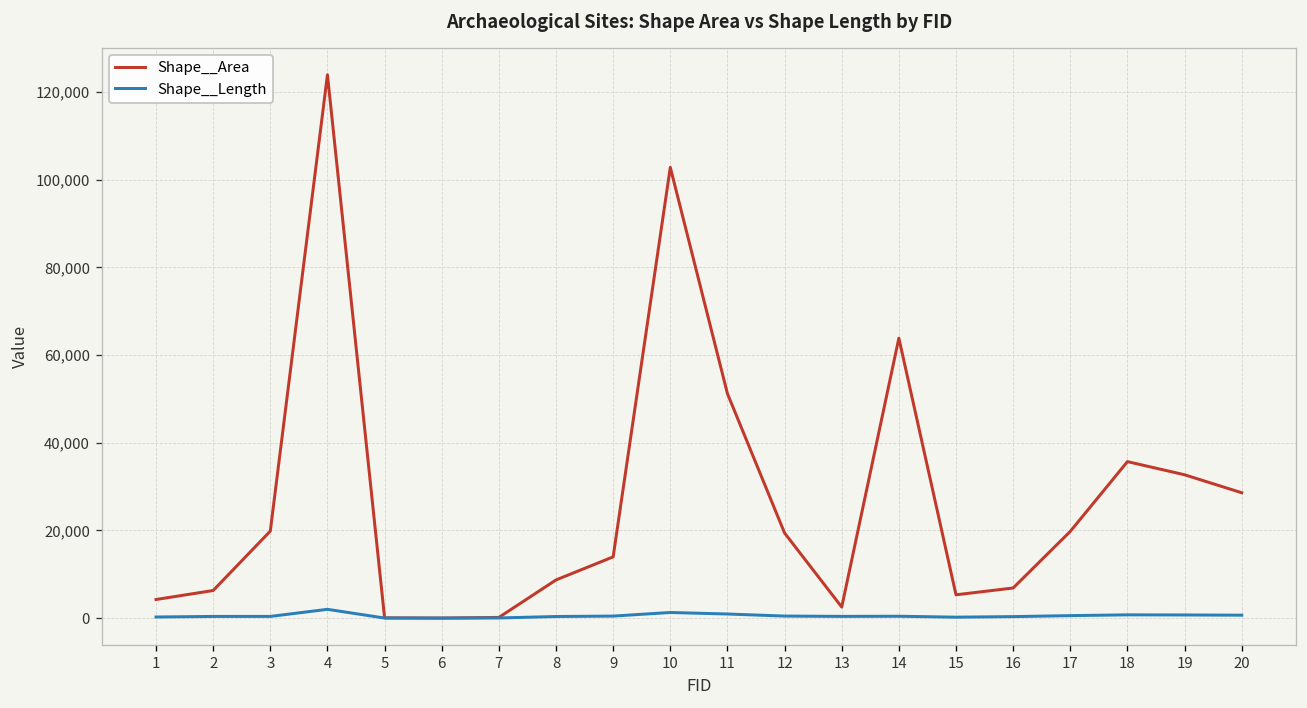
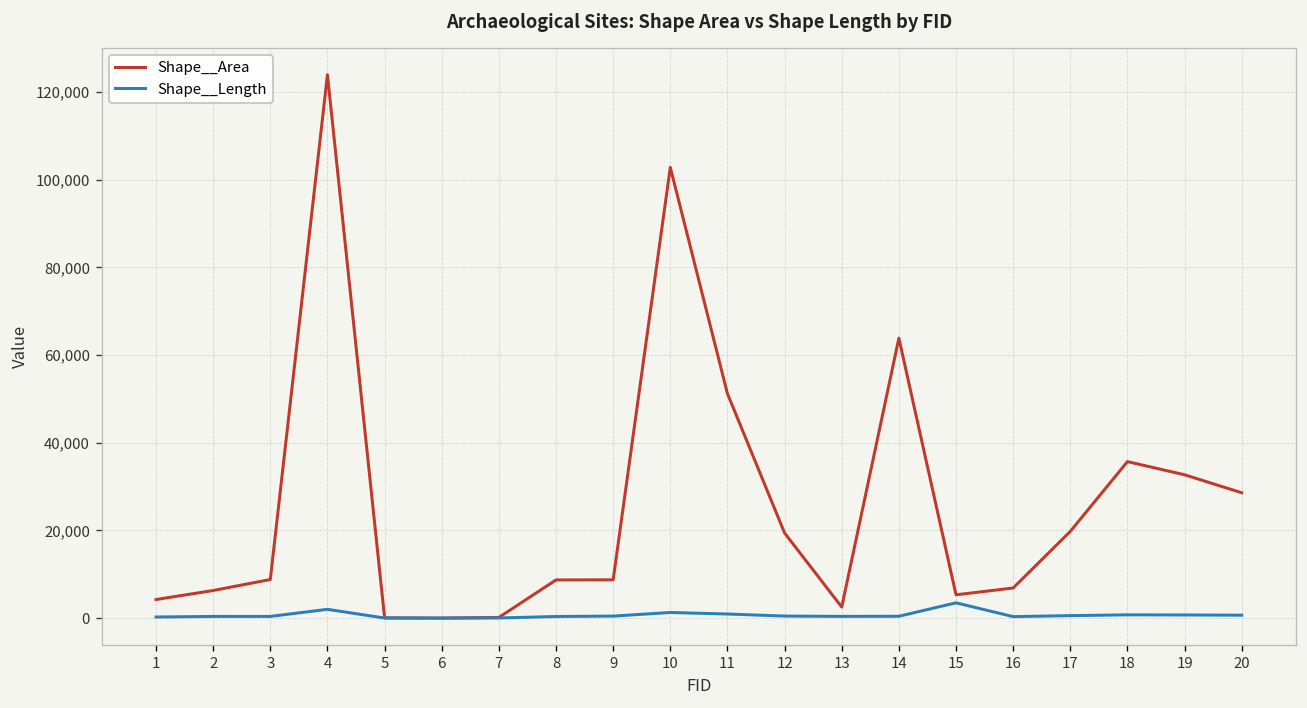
Shape__Area, 3: 20,000 -> 9,000
Shape__Area, 9: 14,000 -> 9,000
Shape__Length, 15: 0 -> 4,000
